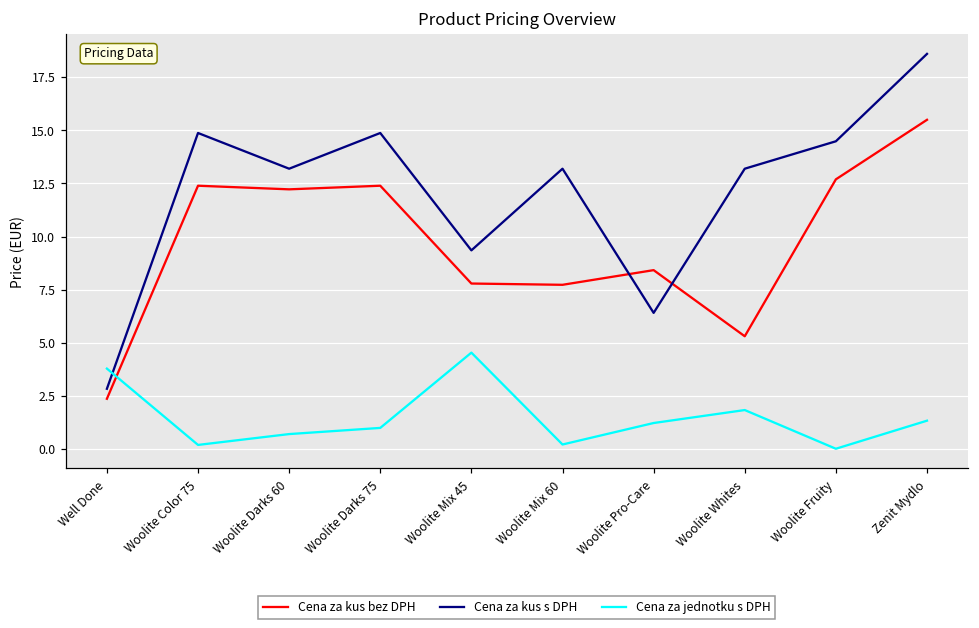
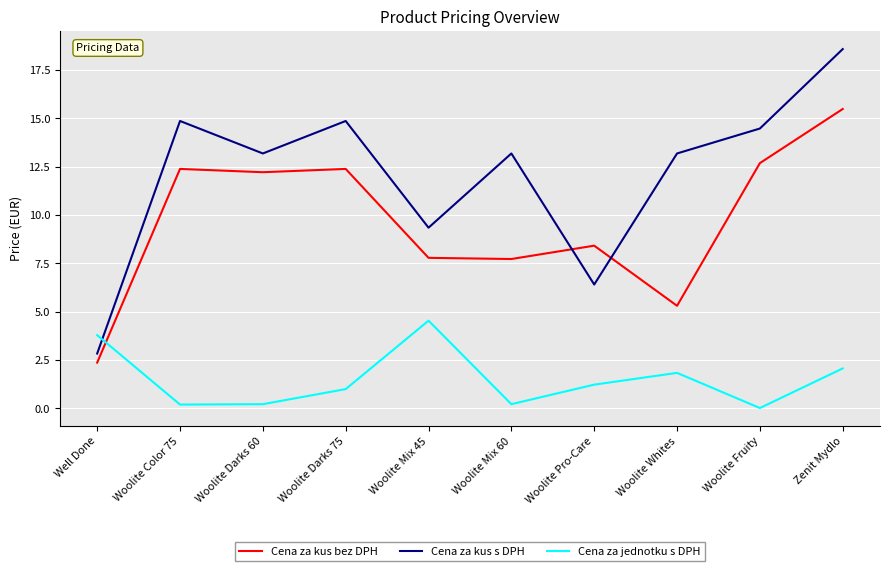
Cena za jednotku s DPH, Woolite Darks 60: 0.7 -> 0.2
Cena za jednotku s DPH, Zenit Mydlo: 1.3 -> 2.1
